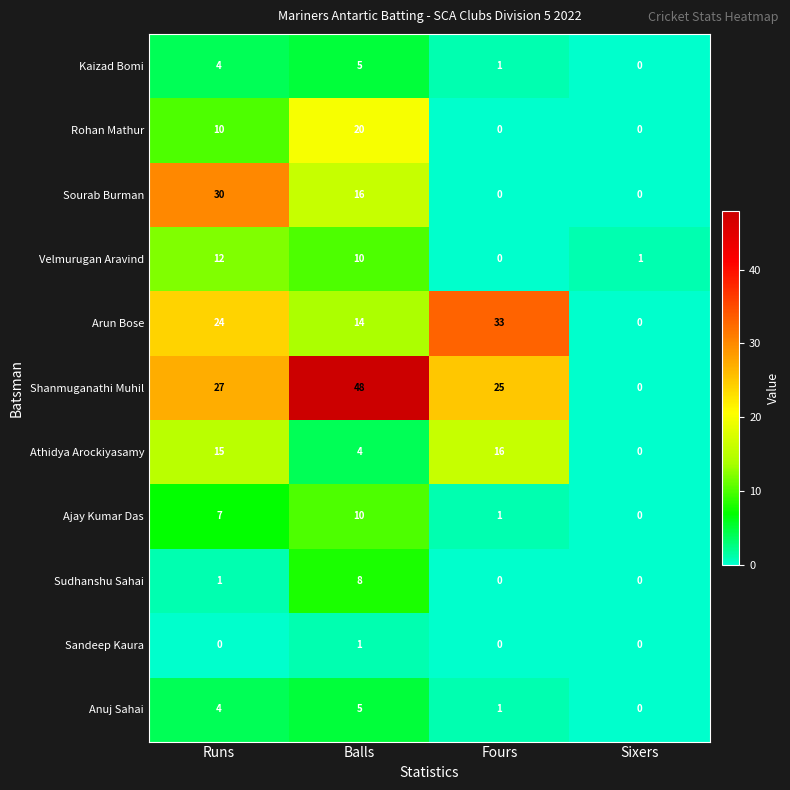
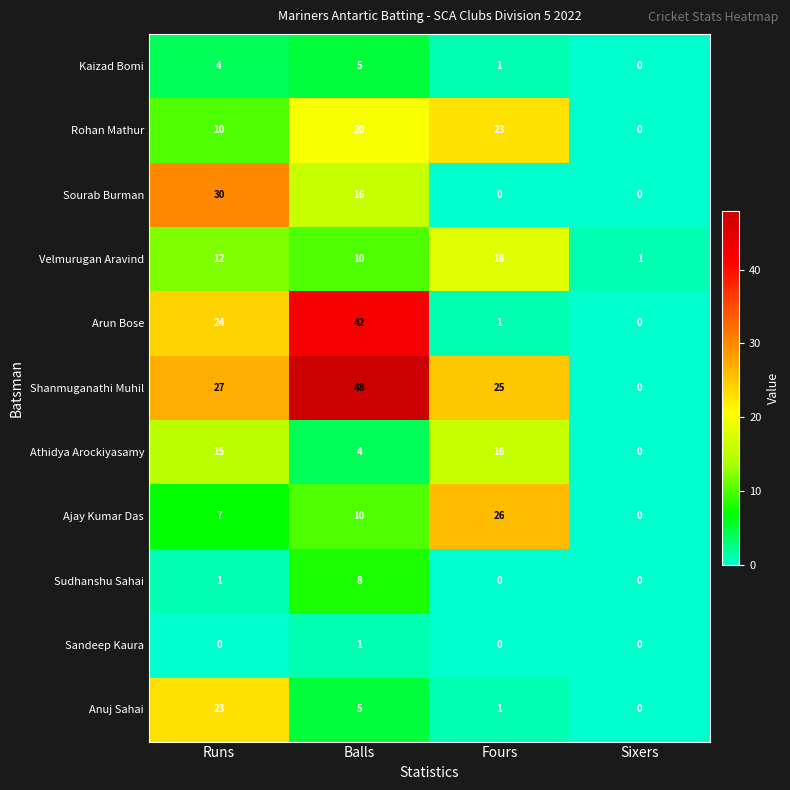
Rohan Mathur, Fours: 0 -> 23
Velmurugan Aravind, Fours: 0 -> 18
Arun Bose, Balls: 14 -> 42
Arun Bose, Fours: 33 -> 1
Ajay Kumar Das, Fours: 1 -> 26
Anuj Sahai, Runs: 4 -> 23
